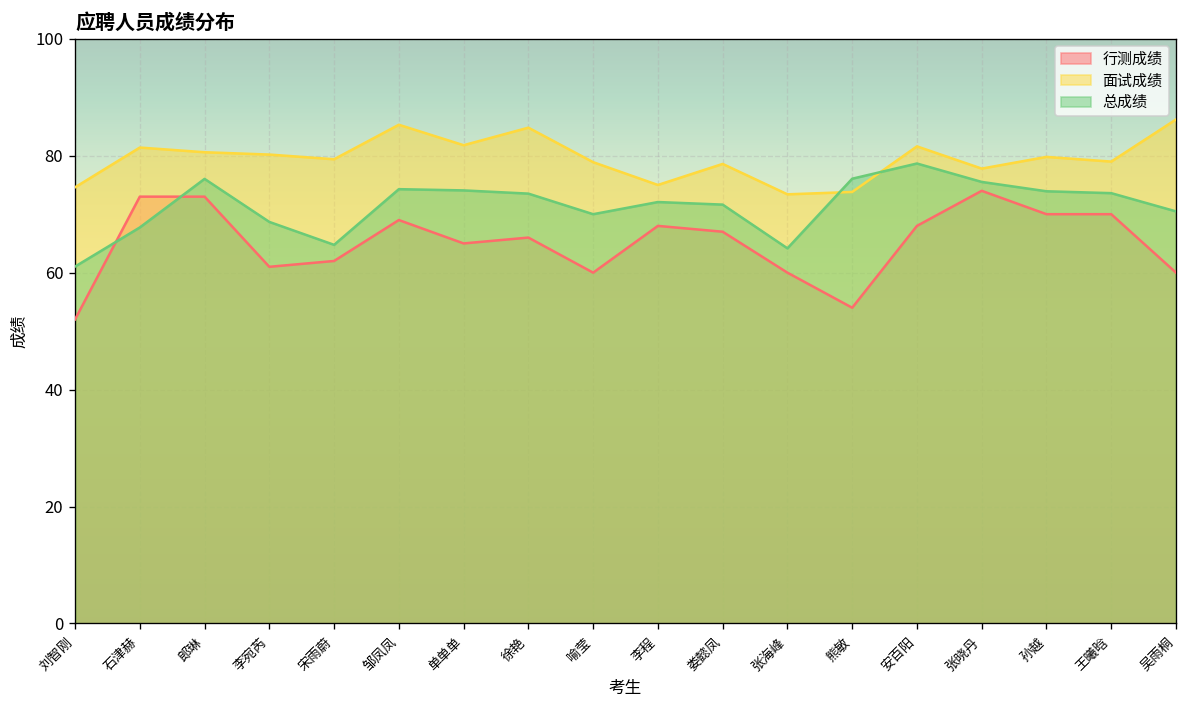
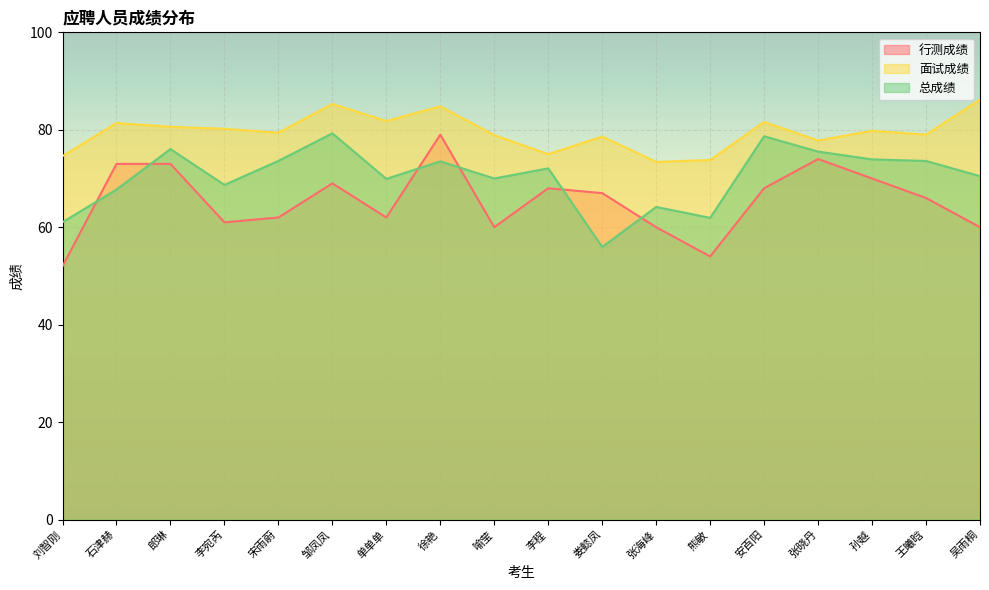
总成绩, 宋雨蔚: 65 -> 74
总成绩, 邹凤凤: 74 -> 79
行测成绩, 单单单: 65 -> 62
总成绩, 单单单: 74 -> 70
行测成绩, 徐艳: 66 -> 79
总成绩, 娄懿凤: 72 -> 56
总成绩, 熊敏: 76 -> 62
行测成绩, 王曦晗: 70 -> 66
